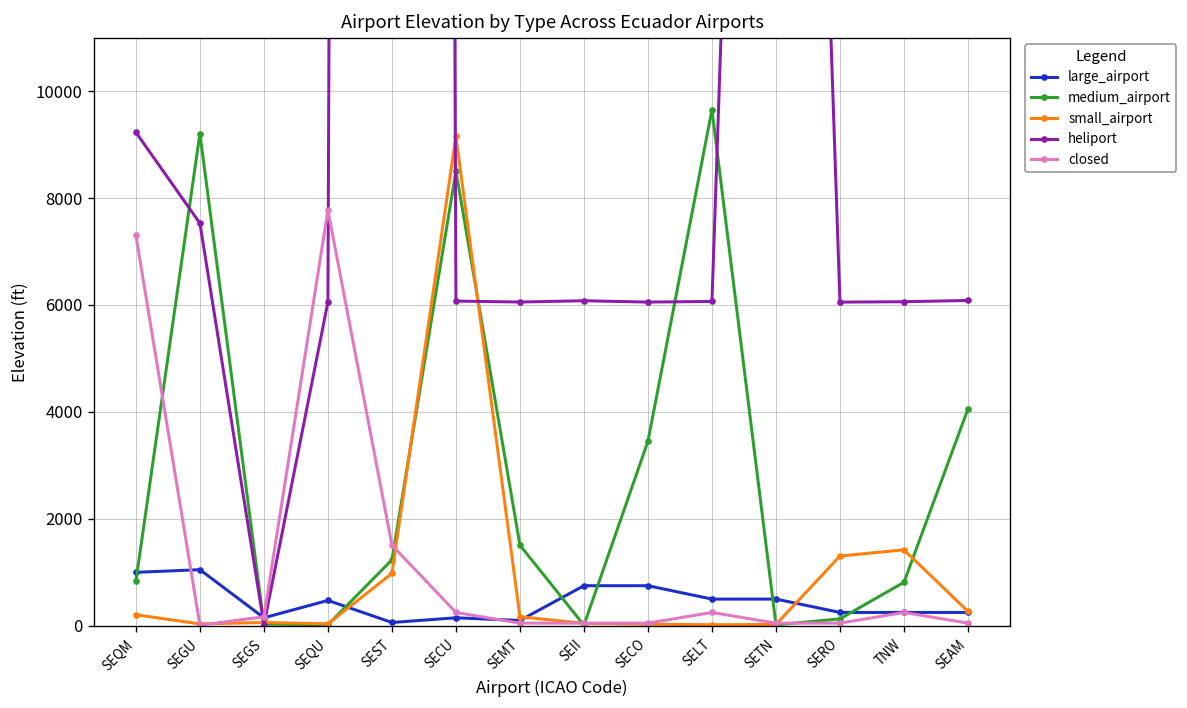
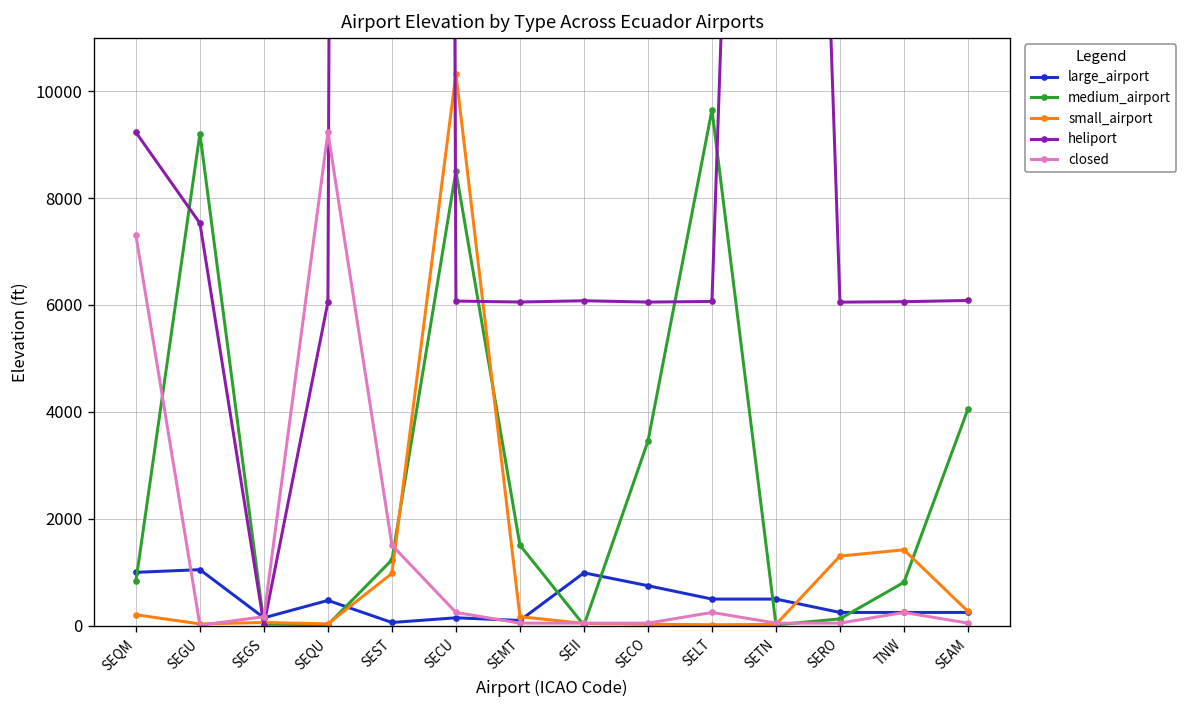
closed, SEQU: 7800 -> 9200
small_airport, SECU: 9200 -> 10300
large_airport, SEII: 800 -> 1000
